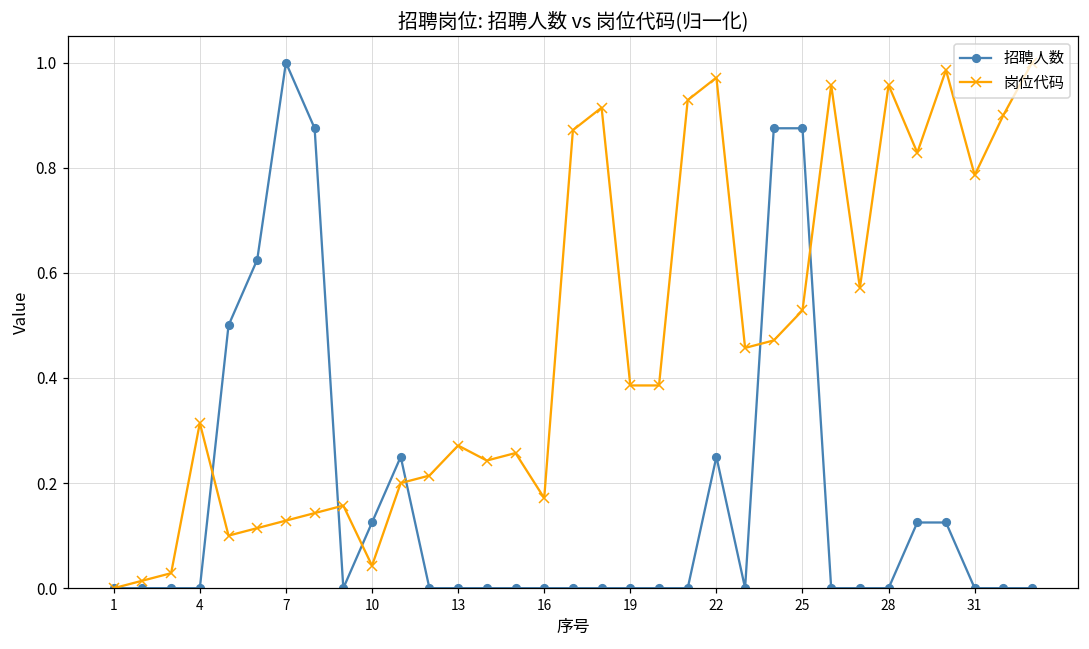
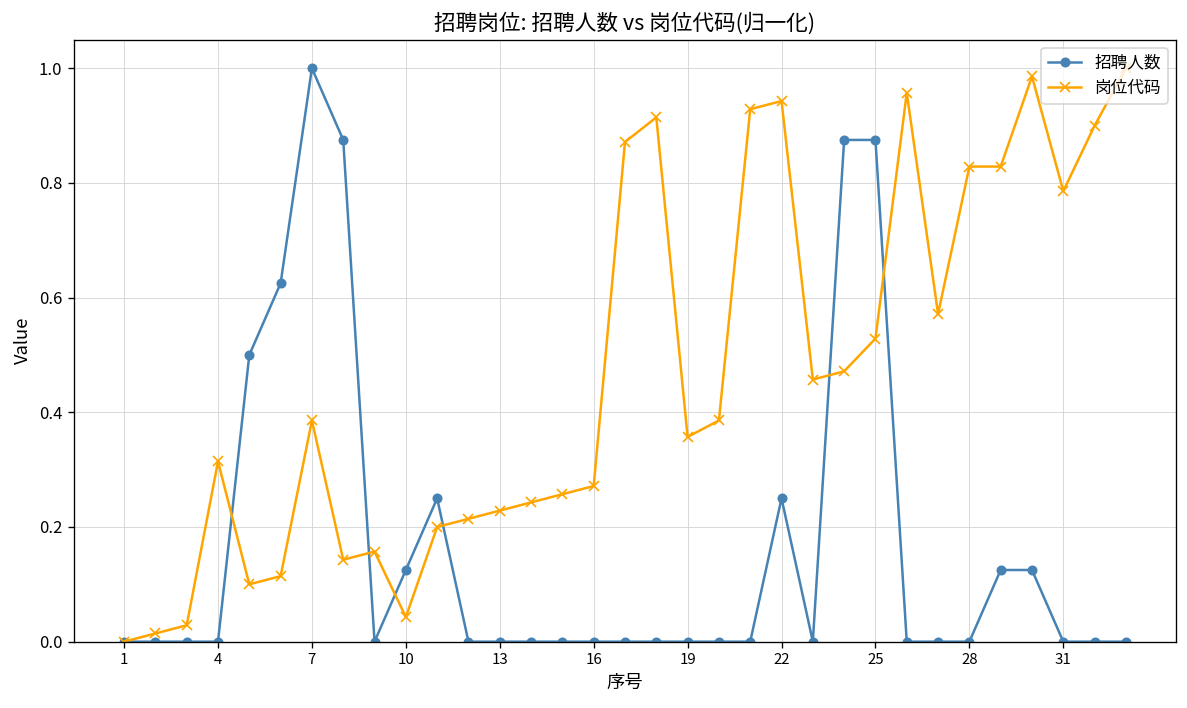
岗位代码, 7: 0.13 -> 0.39
岗位代码, 13: 0.27 -> 0.23
岗位代码, 16: 0.17 -> 0.27
岗位代码, 19: 0.39 -> 0.36
岗位代码, 22: 0.97 -> 0.94
岗位代码, 28: 0.96 -> 0.83
